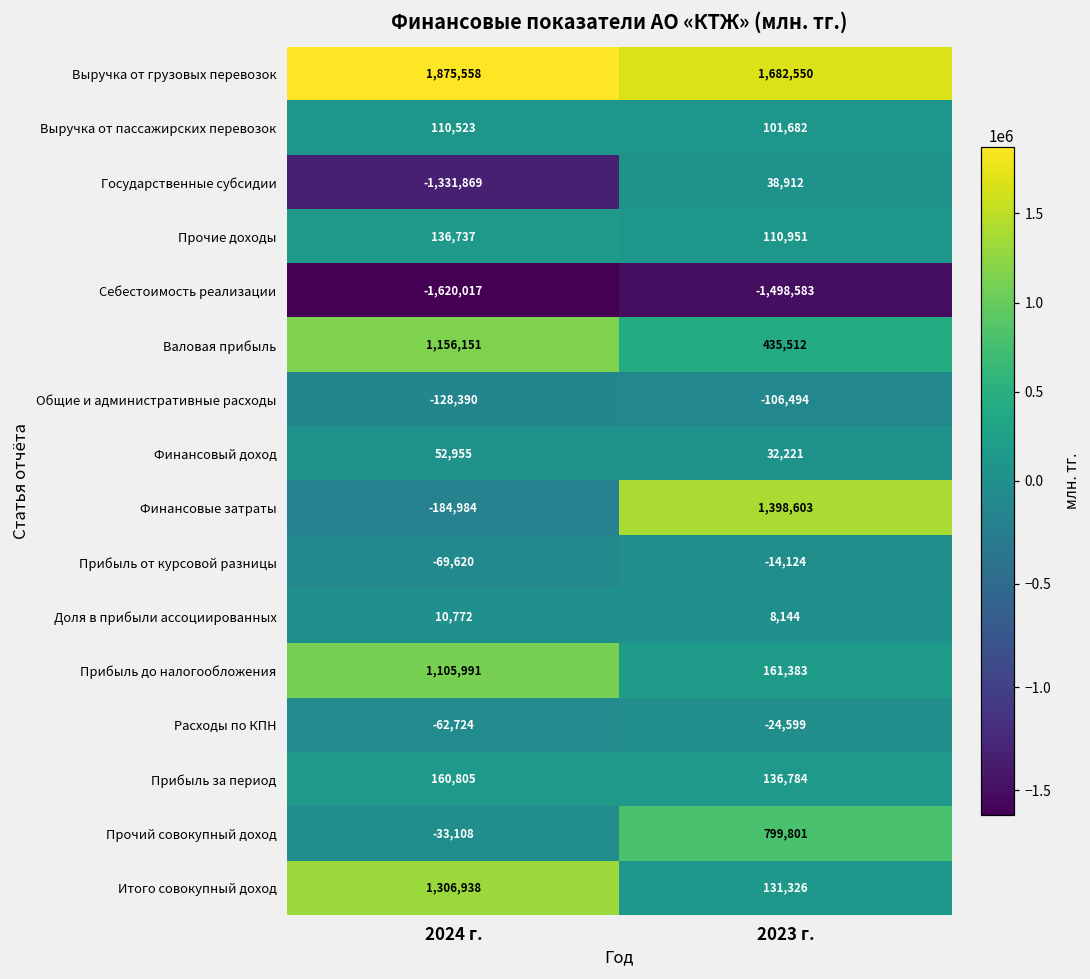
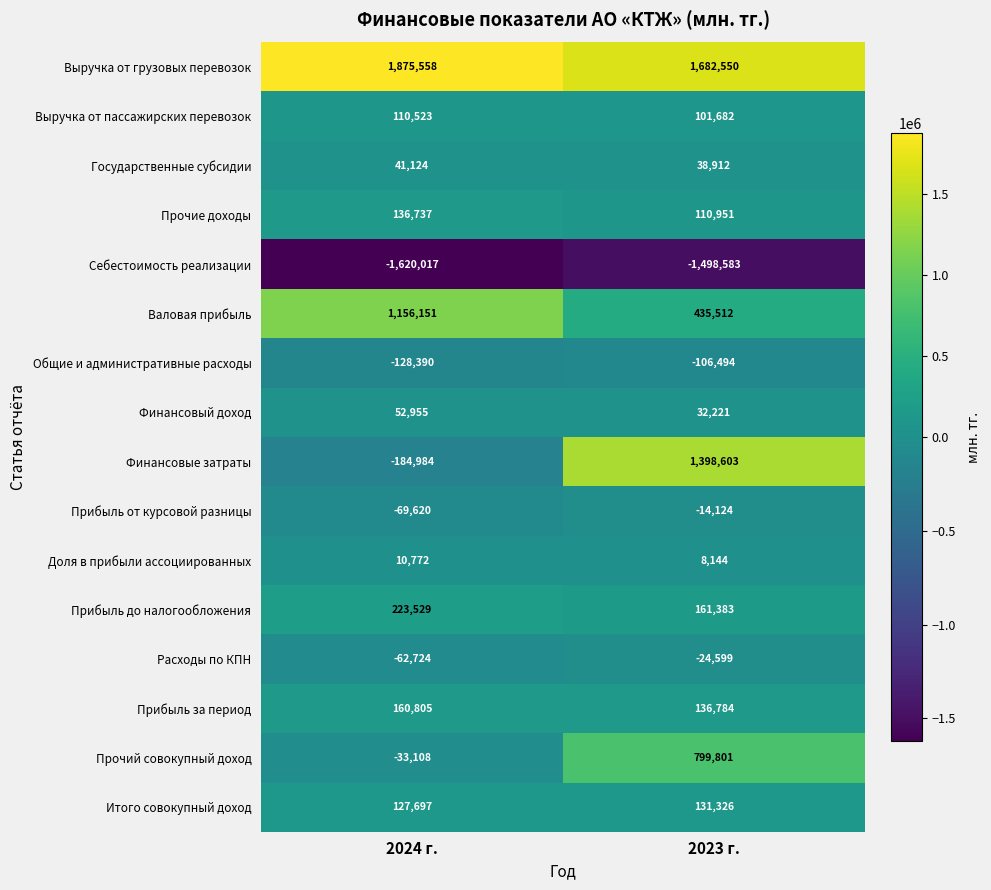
Государственные субсидии, 2024 г.: -1,331,869 -> 41,124
Прибыль до налогообложения, 2024 г.: 1,105,991 -> 223,529
Итого совокупный доход, 2024 г.: 1,306,938 -> 127,697
